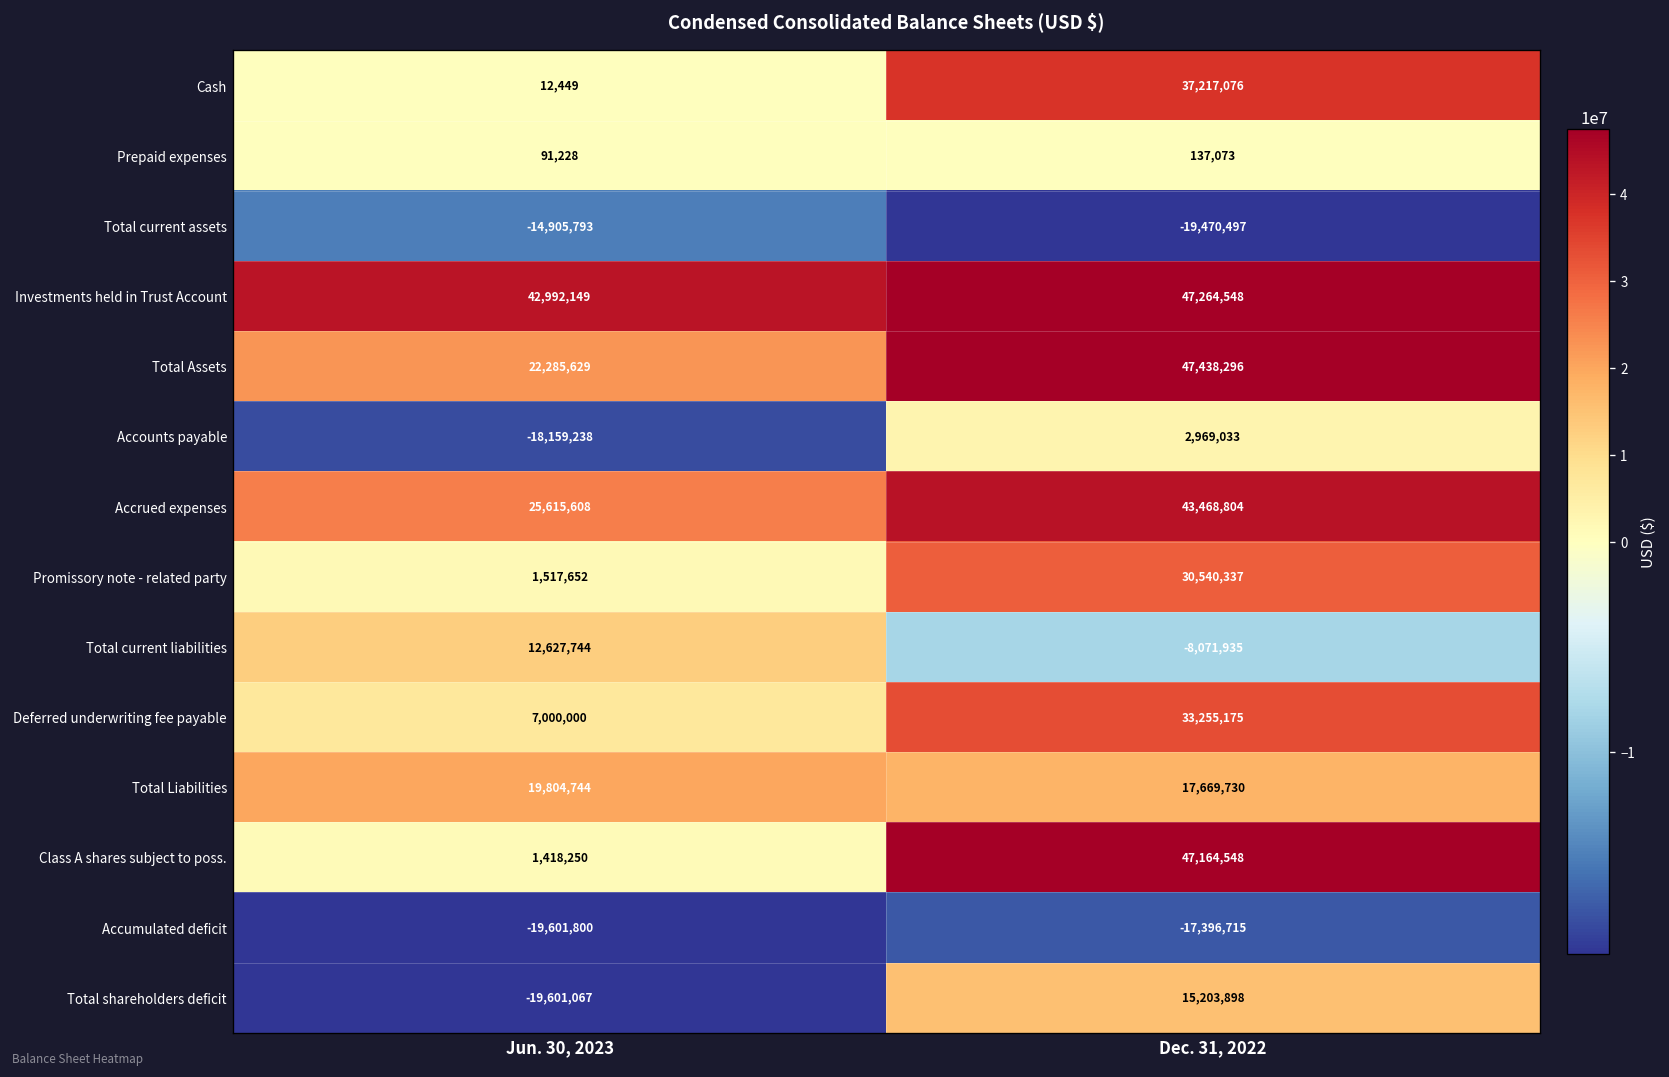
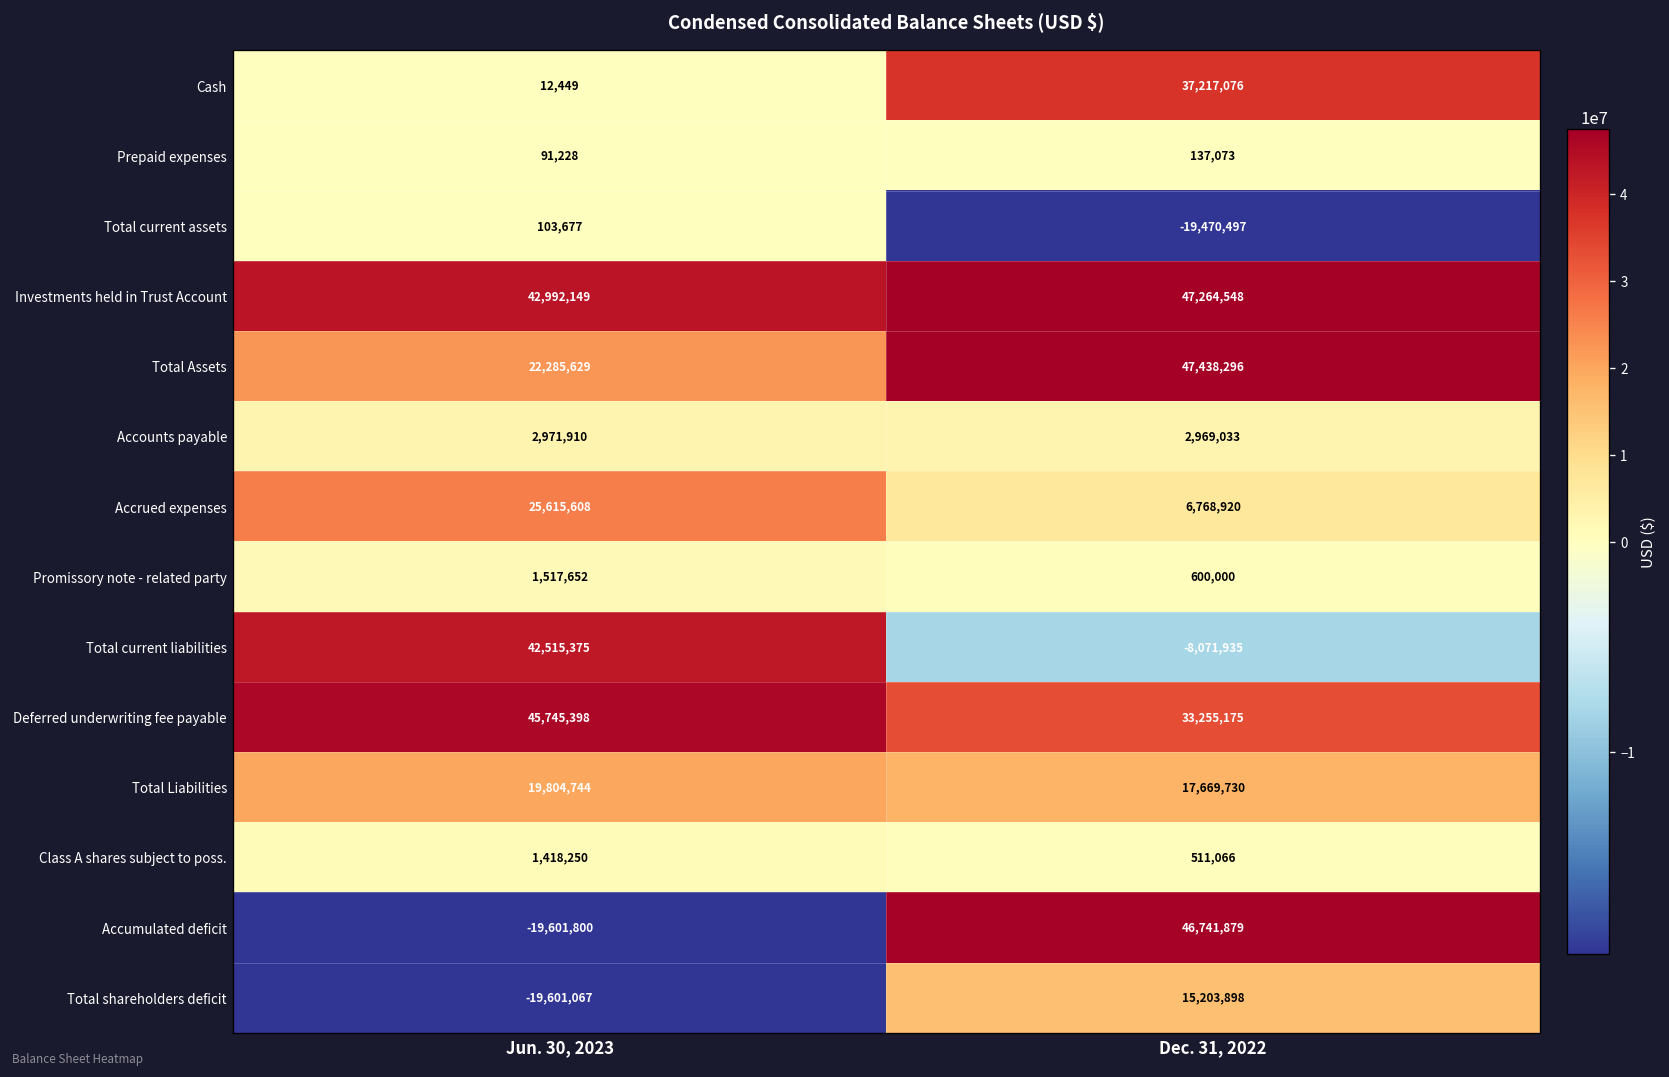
Total current assets, Jun. 30, 2023: -14,905,793 -> 103,677
Accounts payable, Jun. 30, 2023: -18,159,238 -> 2,971,910
Accrued expenses, Dec. 31, 2022: 43,468,804 -> 6,768,920
Promissory note - related party, Dec. 31, 2022: 30,540,337 -> 600,000
Total current liabilities, Jun. 30, 2023: 12,627,744 -> 42,515,375
Deferred underwriting fee payable, Jun. 30, 2023: 7,000,000 -> 45,745,398
Class A shares subject to poss., Dec. 31, 2022: 47,164,548 -> 511,066
Accumulated deficit, Dec. 31, 2022: -17,396,715 -> 46,741,879
